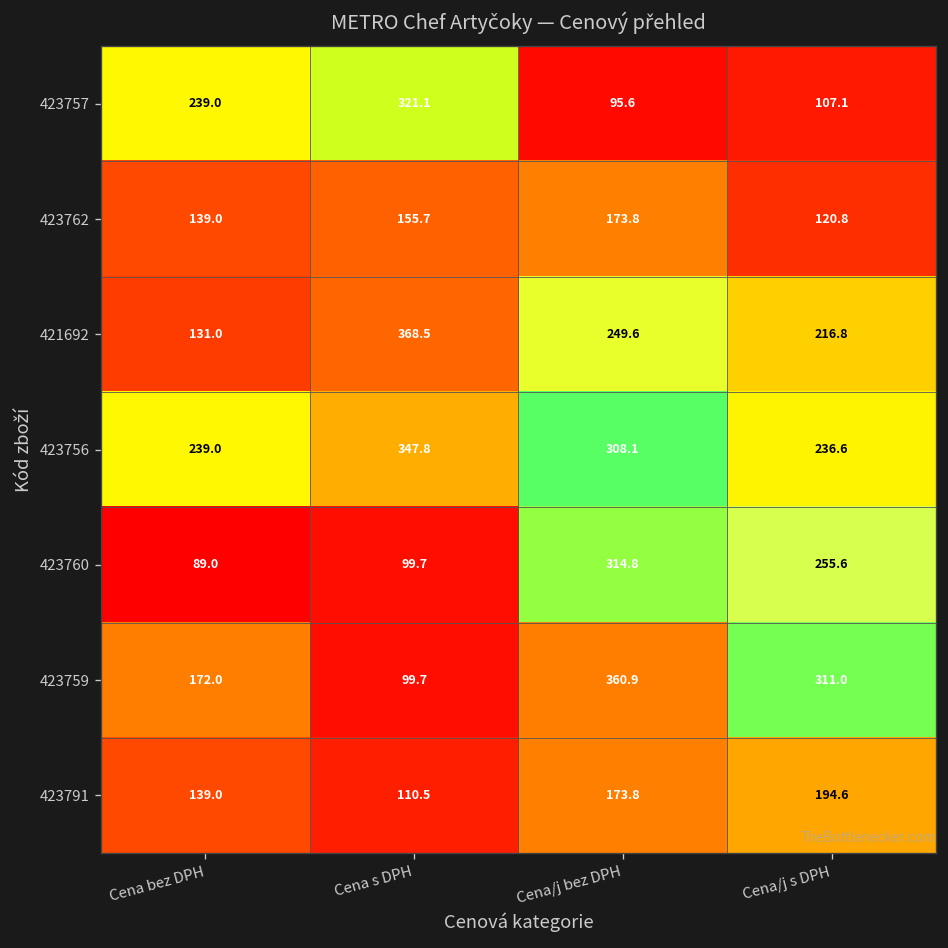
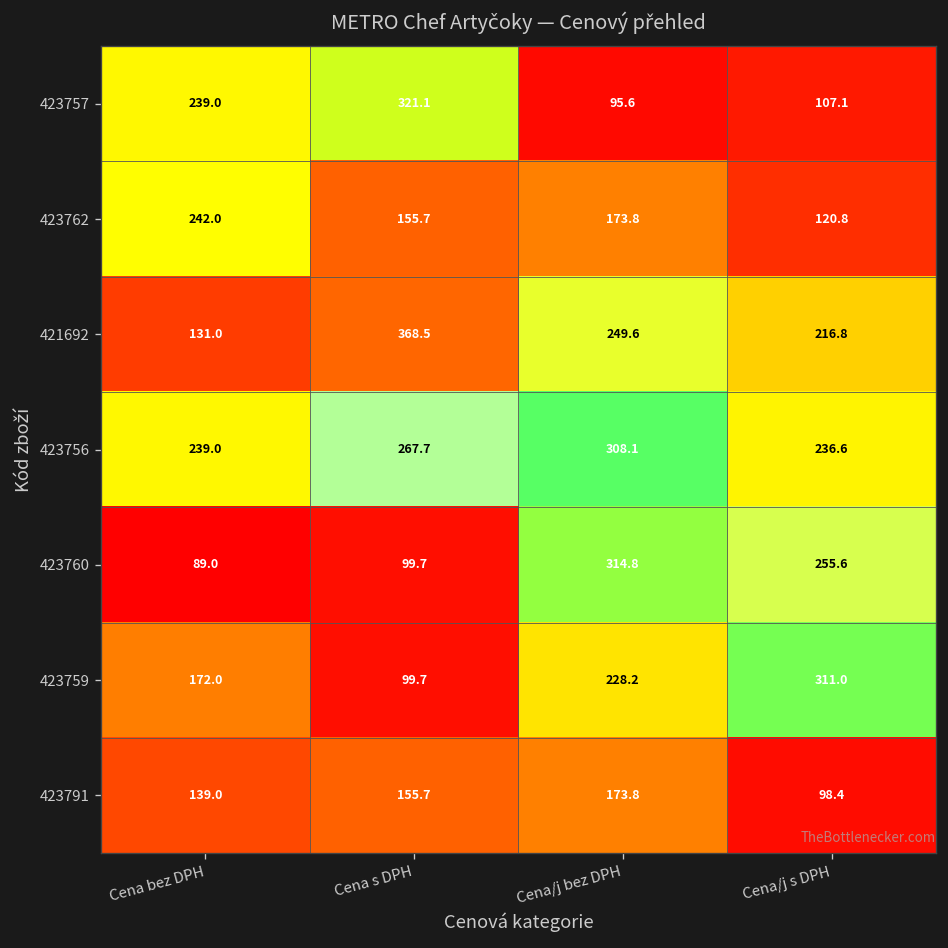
423762, Cena bez DPH: 139.0 -> 242.0
423756, Cena s DPH: 347.8 -> 267.7
423759, Cena/j bez DPH: 360.9 -> 228.2
423791, Cena s DPH: 110.5 -> 155.7
423791, Cena/j s DPH: 194.6 -> 98.4
